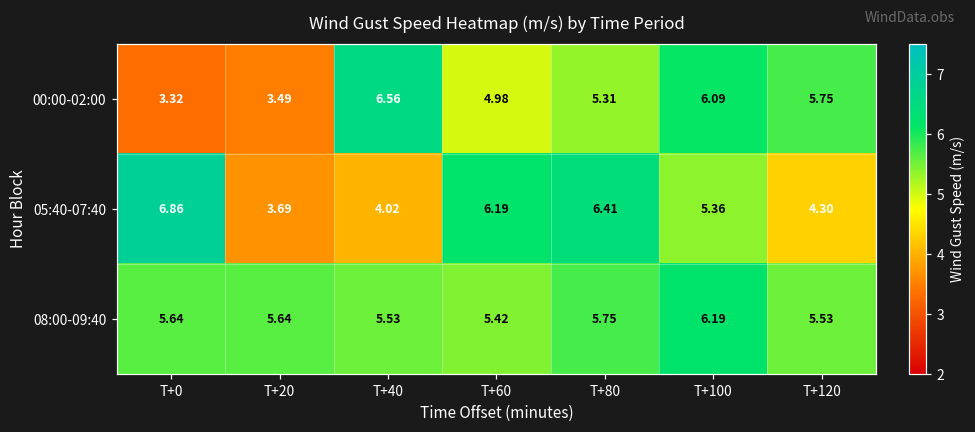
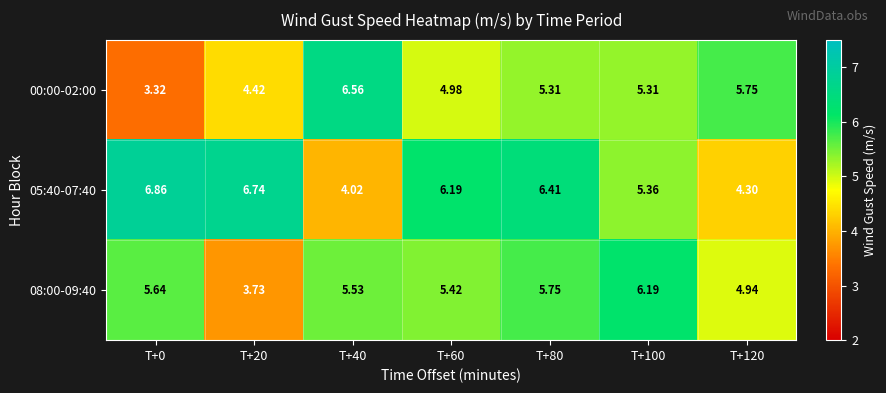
00:00-02:00, T+20: 3.49 -> 4.42
00:00-02:00, T+100: 6.09 -> 5.31
05:40-07:40, T+20: 3.69 -> 6.74
08:00-09:40, T+20: 5.64 -> 3.73
08:00-09:40, T+120: 5.53 -> 4.94
